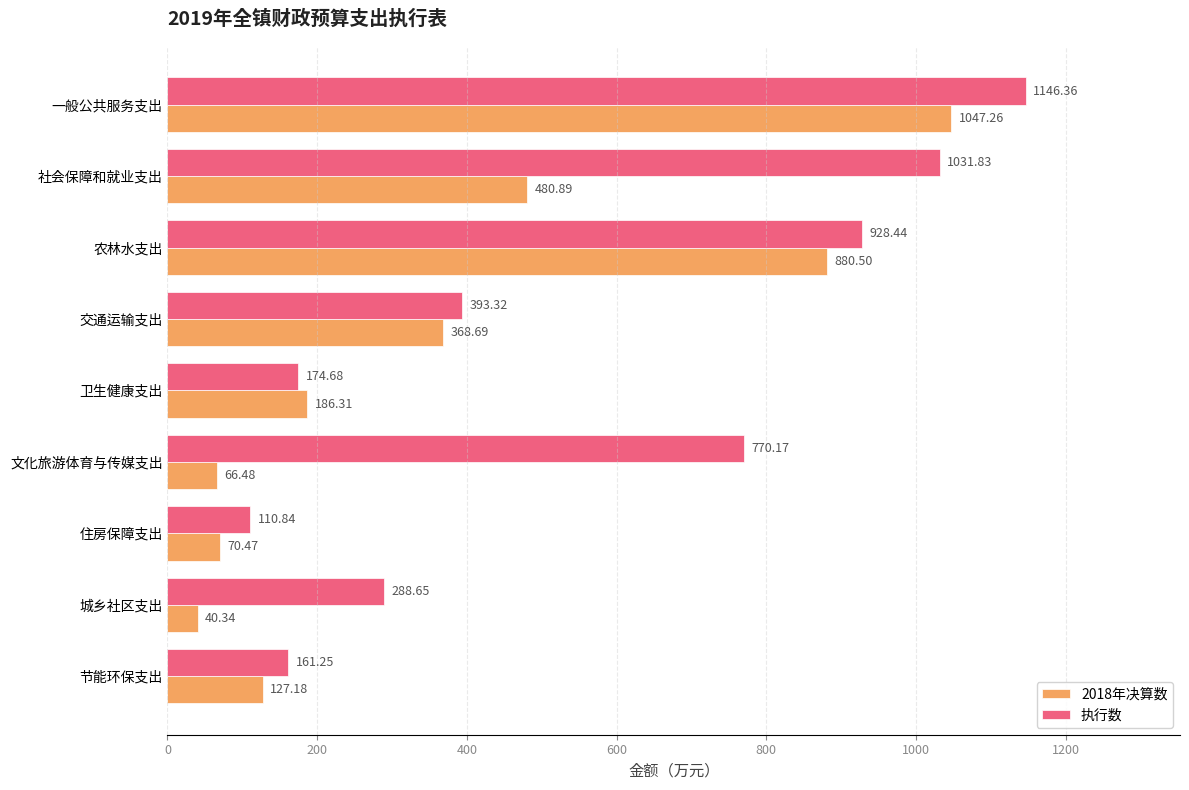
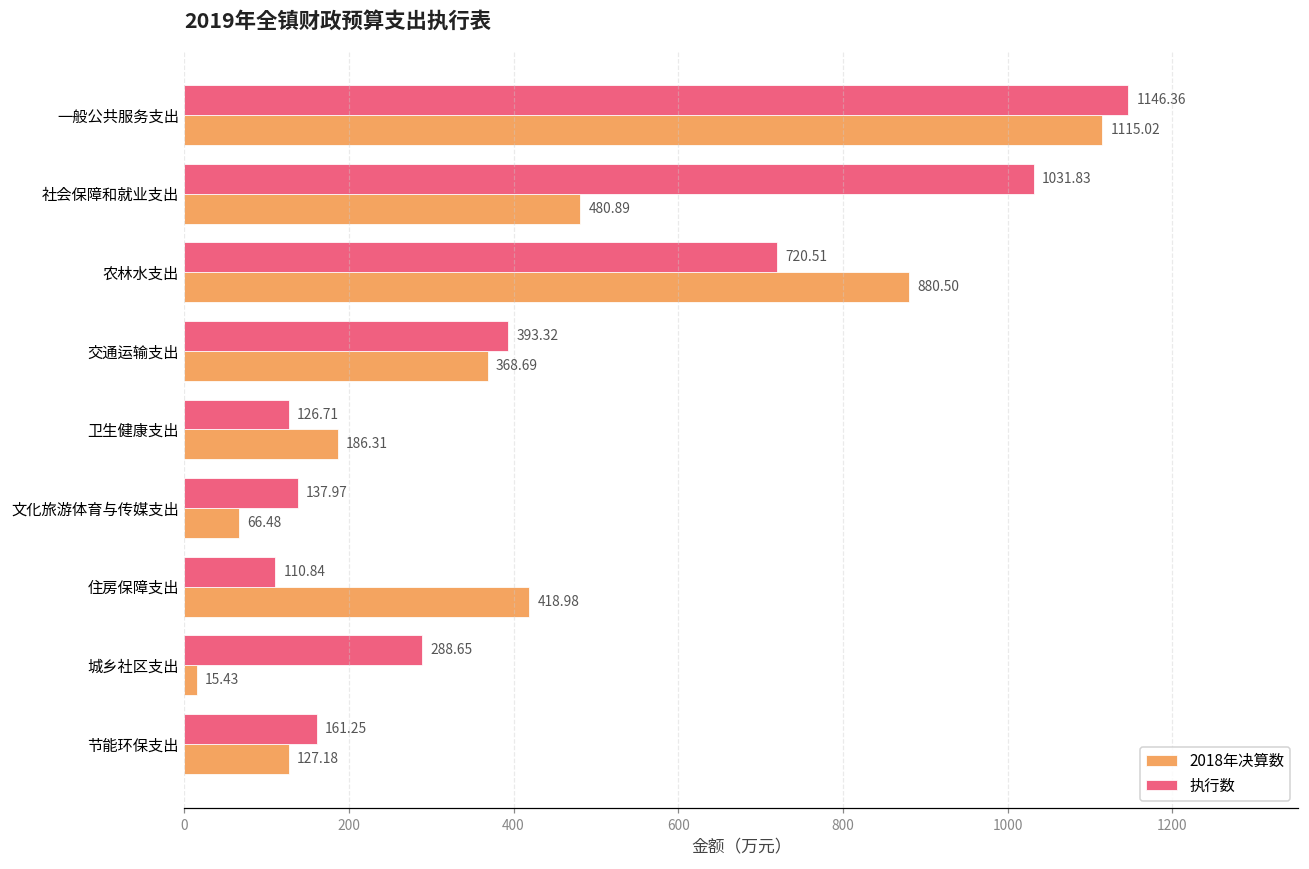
2018年决算数, 一般公共服务支出: 1047.26 -> 1115.02
执行数, 农林水支出: 928.44 -> 720.51
执行数, 卫生健康支出: 174.68 -> 126.71
执行数, 文化旅游体育与传媒支出: 770.17 -> 137.97
2018年决算数, 住房保障支出: 70.47 -> 418.98
2018年决算数, 城乡社区支出: 40.34 -> 15.43
